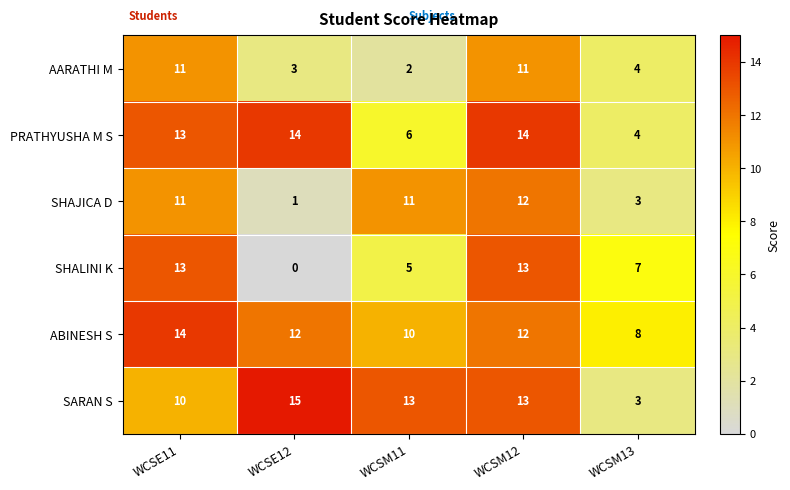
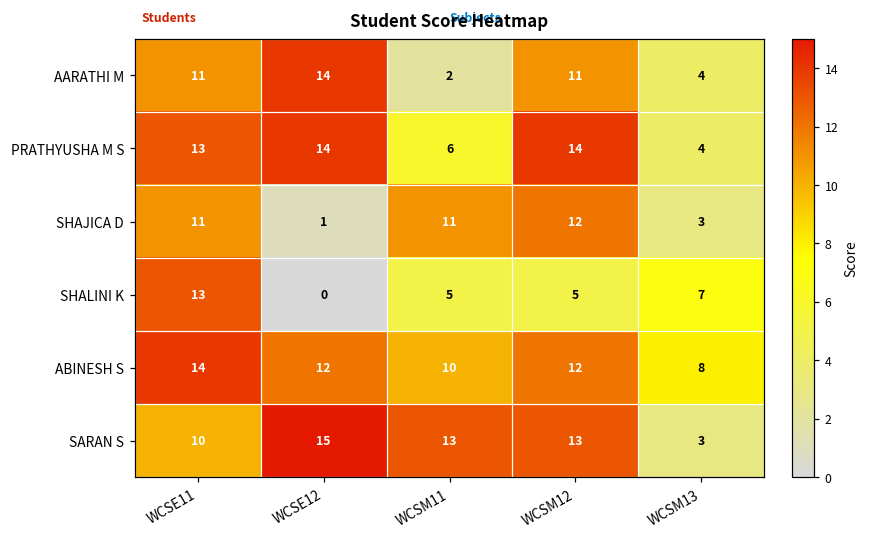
AARATHI M, WCSE12: 3 -> 14
SHALINI K, WCSM12: 13 -> 5
